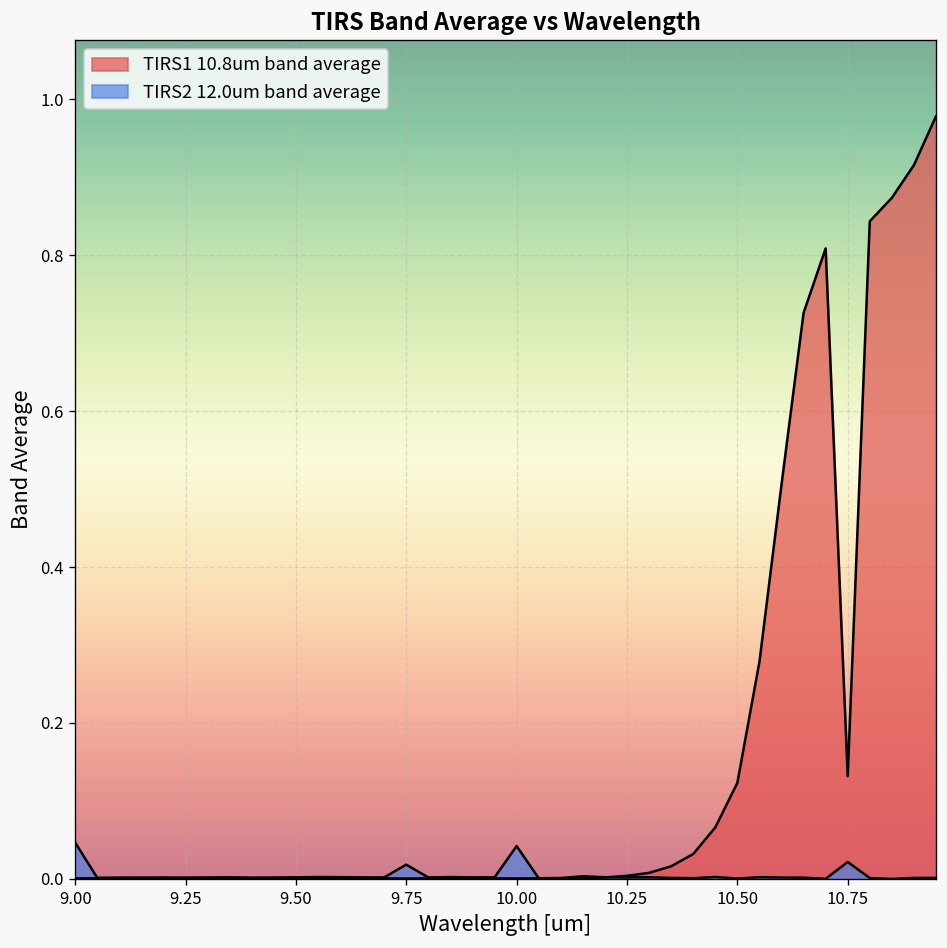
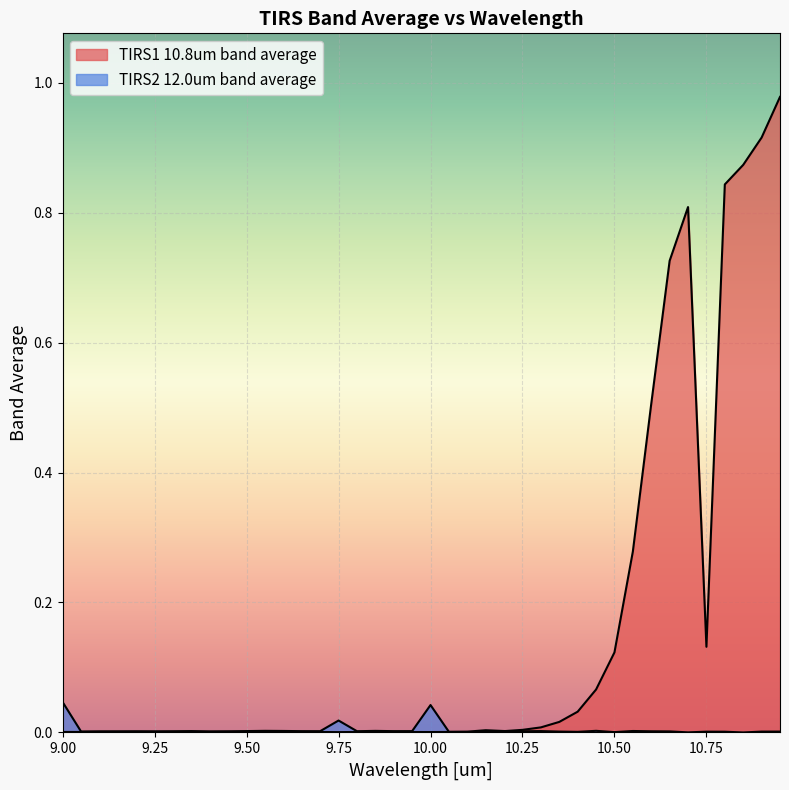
TIRS2 12.0um band average, 10.75: 0.02 -> 0.00
